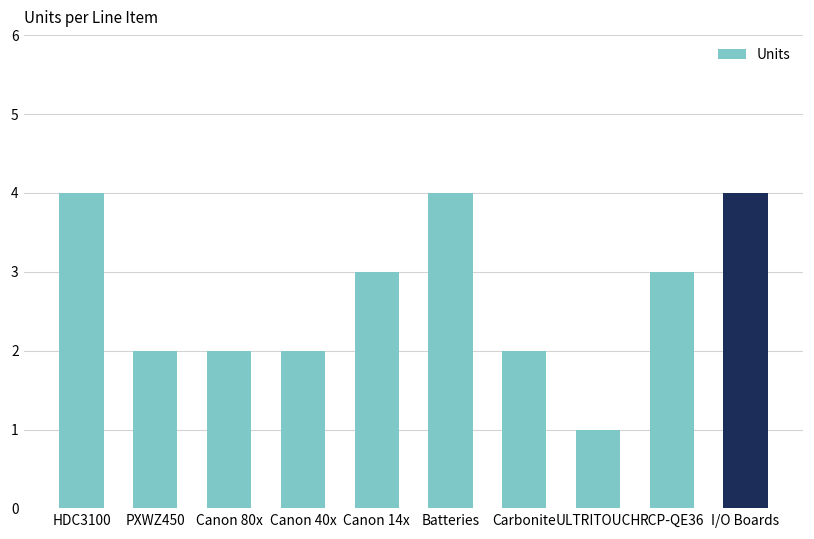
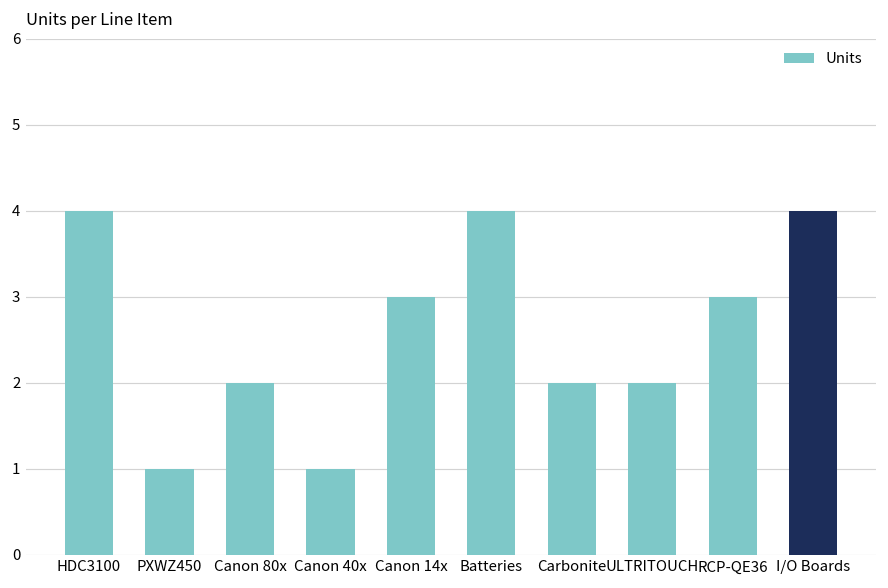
PXWZ450: 2 -> 1
Canon 40x: 2 -> 1
ULTRITOUCH: 1 -> 2
